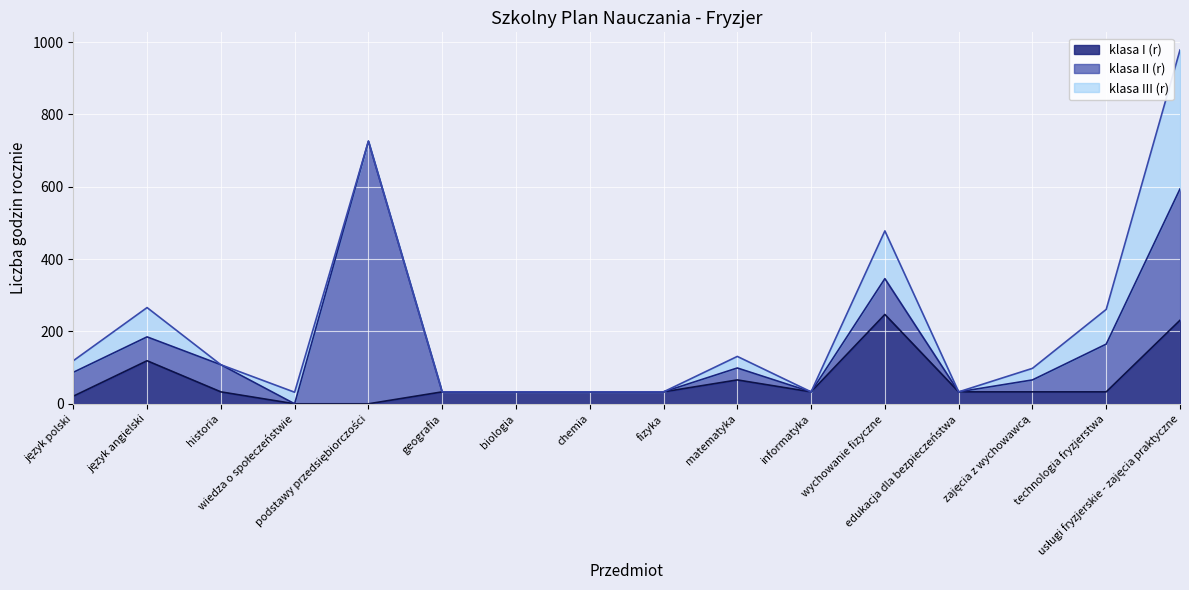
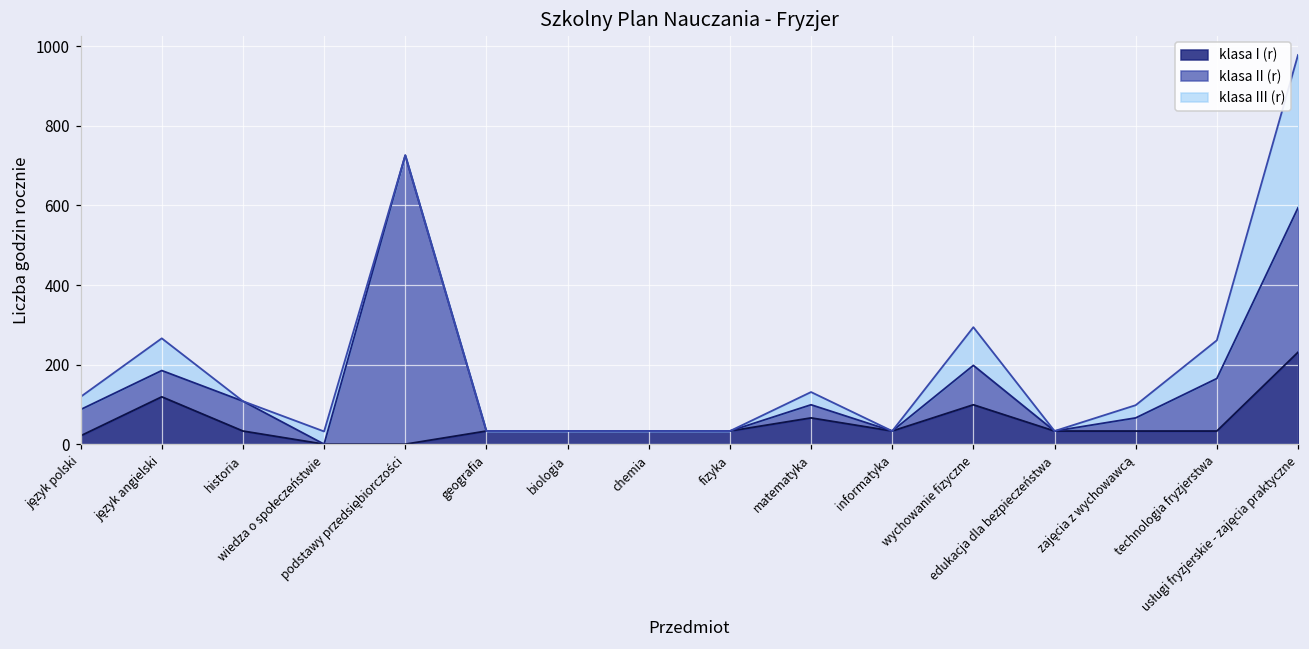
klasa I (r), wychowanie fizyczne: 250 -> 100
klasa III (r), wychowanie fizyczne: 130 -> 100
